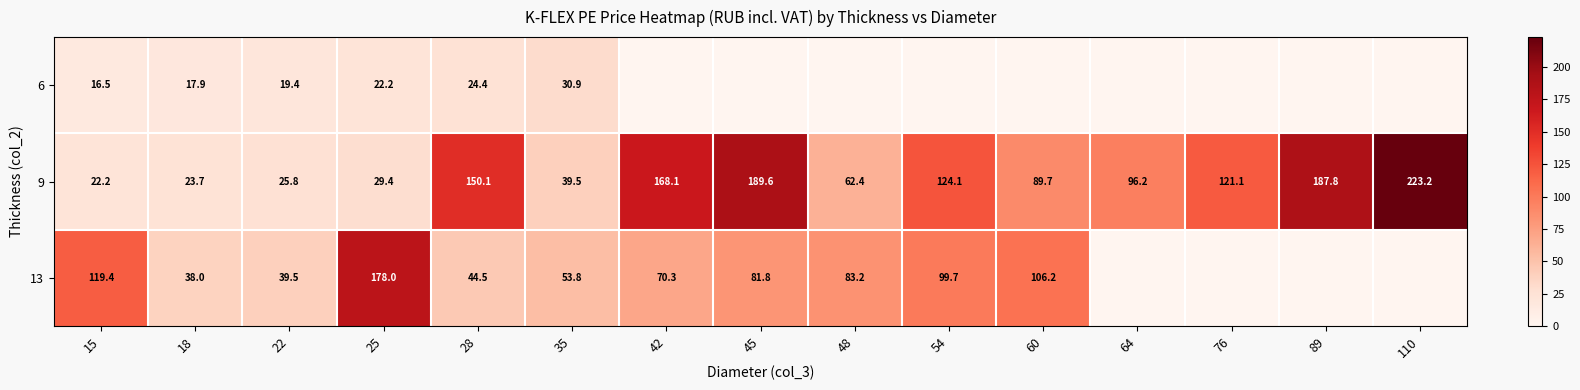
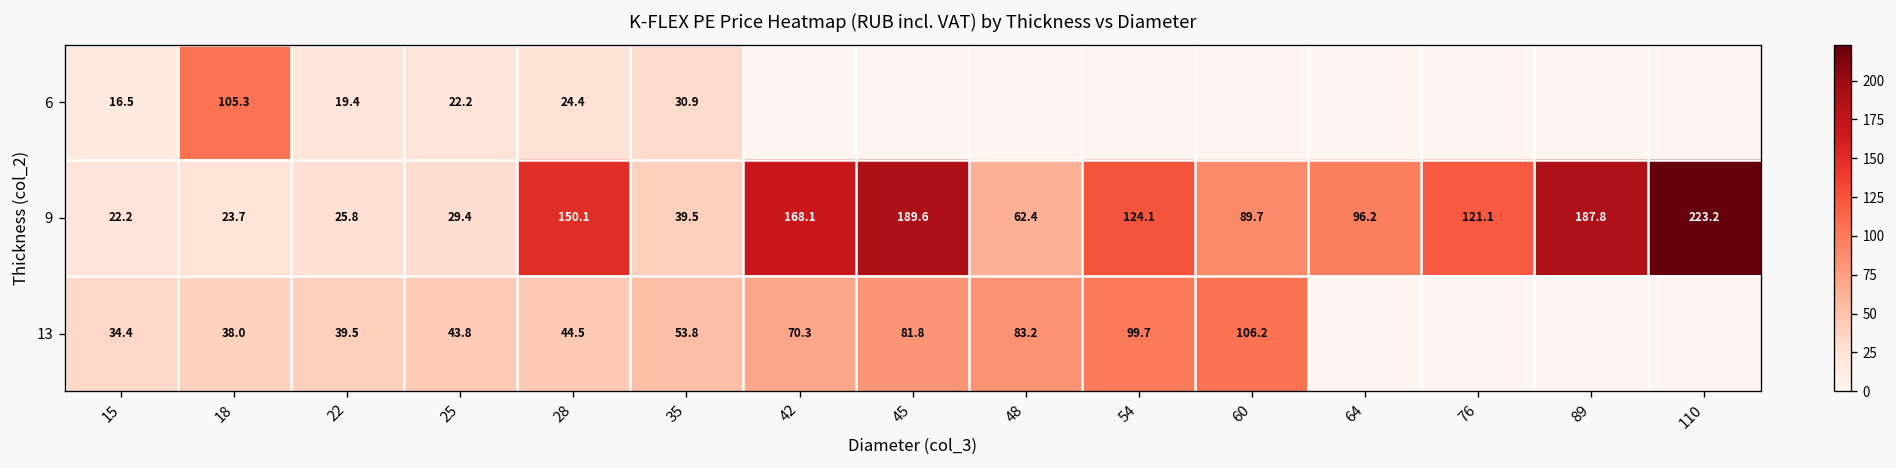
6, 18: 17.9 -> 105.3
13, 15: 119.4 -> 34.4
13, 25: 178.0 -> 43.8
